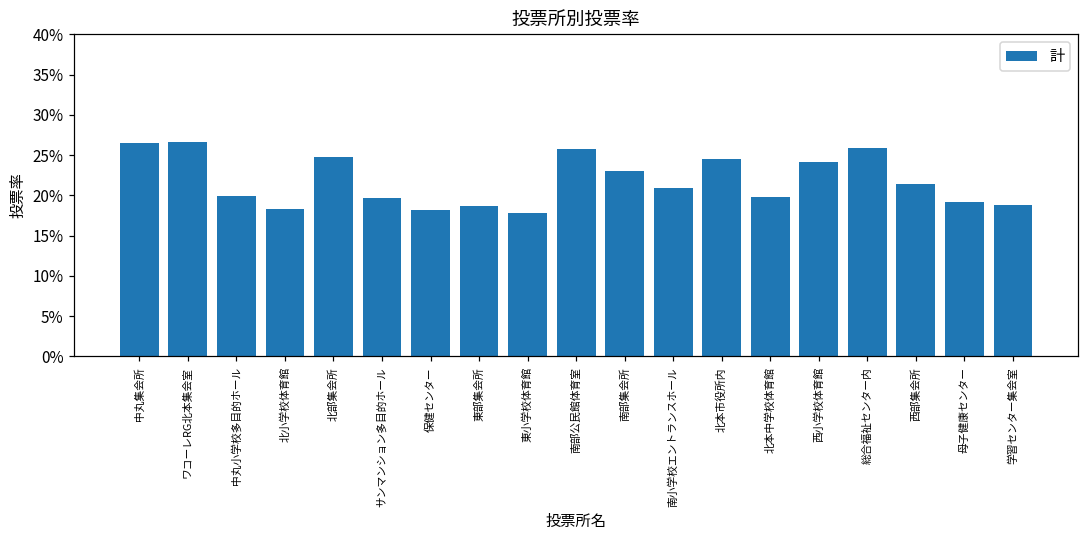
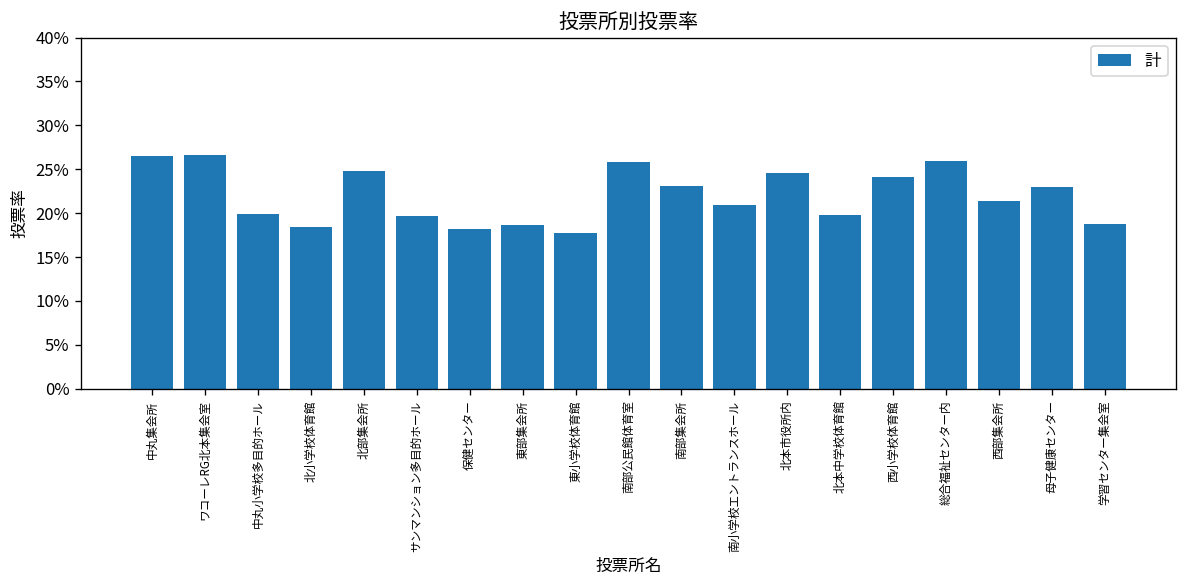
母子健康センター: 19% -> 23%
